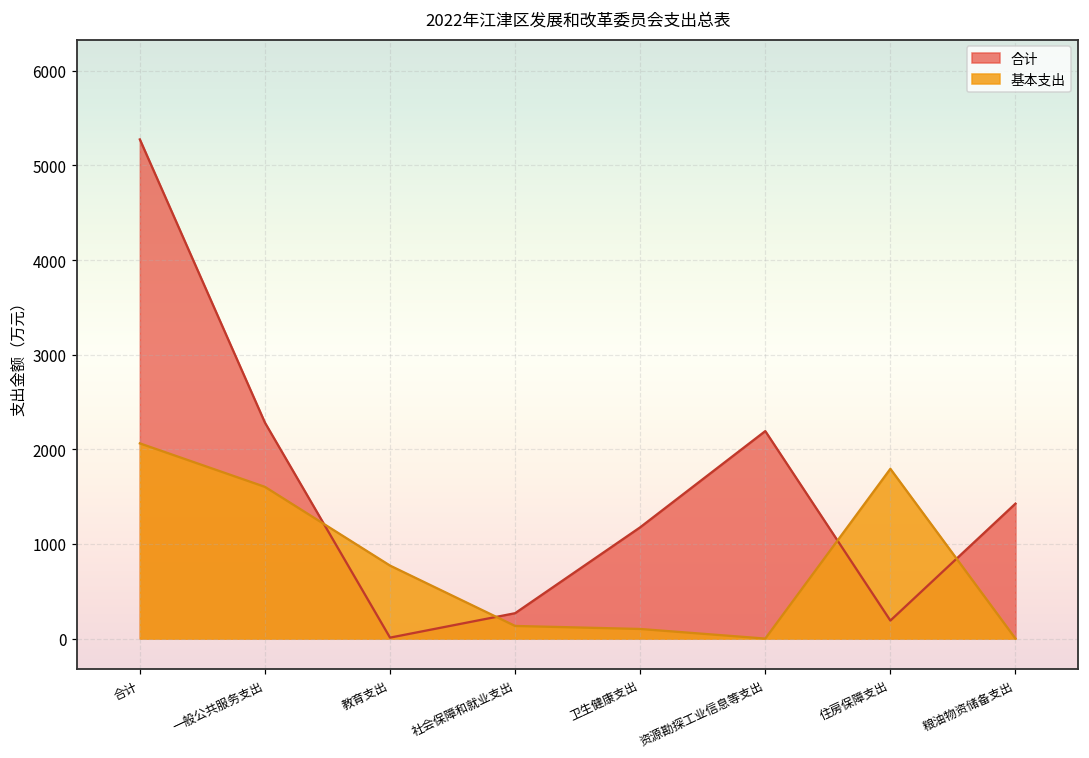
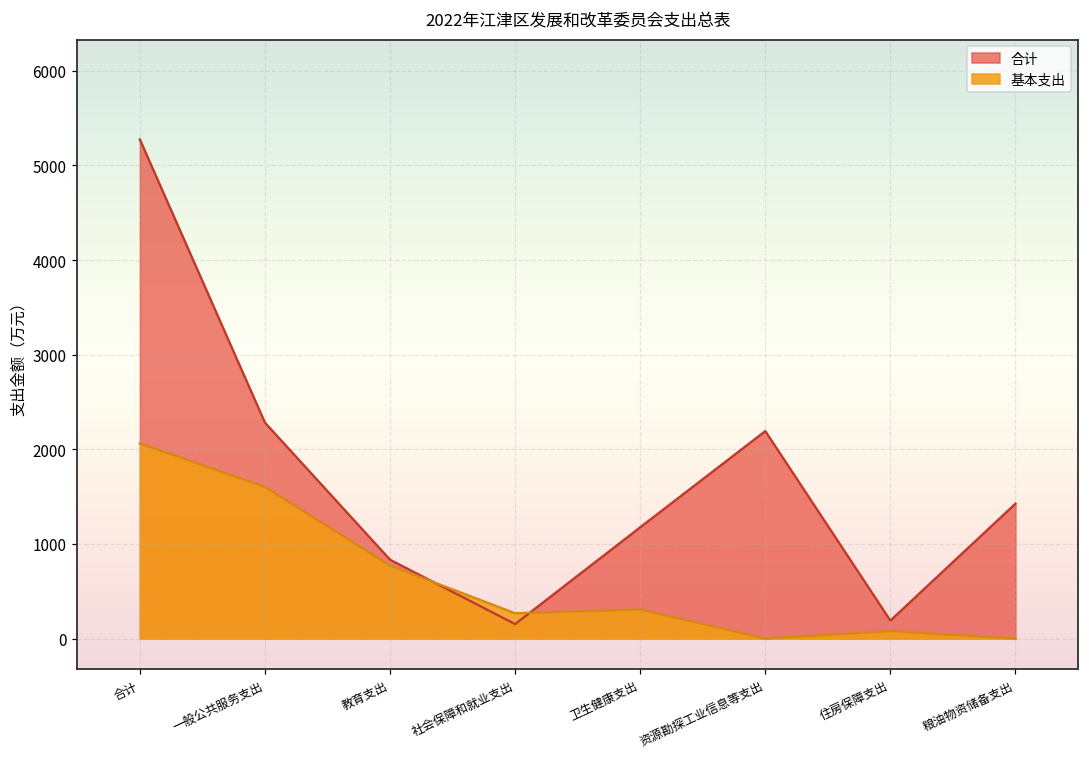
合计, 教育支出: 0 -> 800
合计, 社会保障和就业支出: 300 -> 200
基本支出, 社会保障和就业支出: 100 -> 300
基本支出, 卫生健康支出: 100 -> 300
基本支出, 住房保障支出: 1800 -> 100
